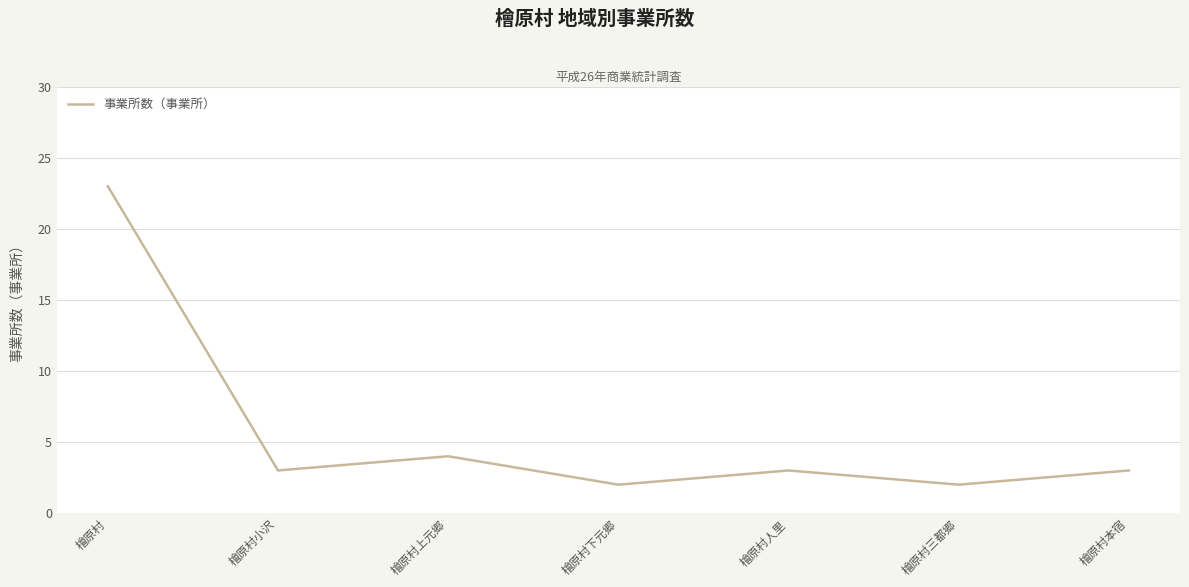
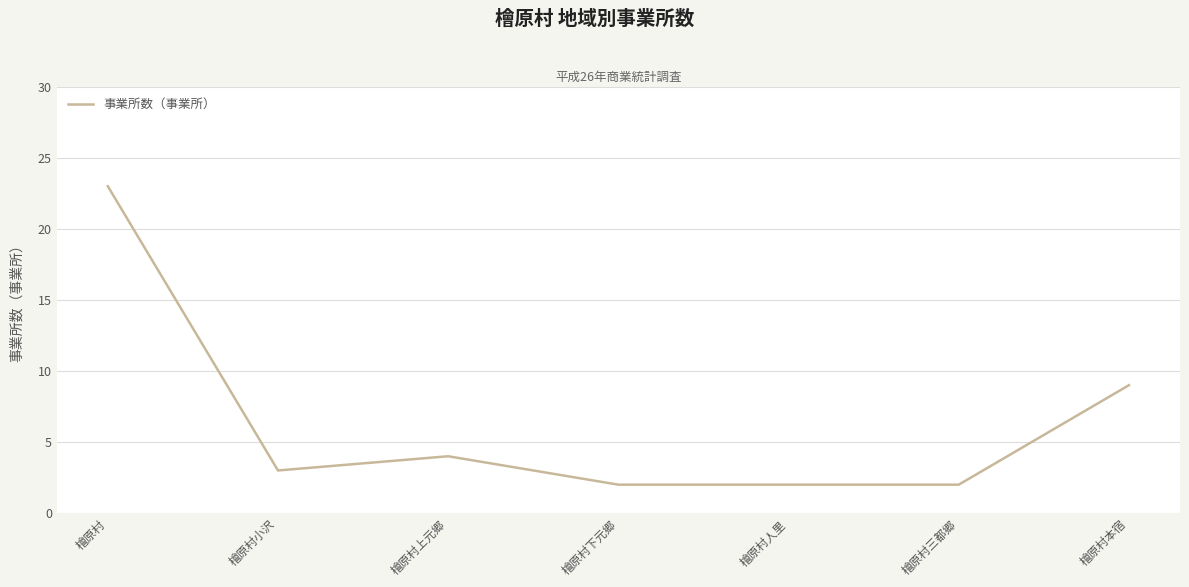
檜原村人里: 3 -> 2
檜原村本宿: 3 -> 9
